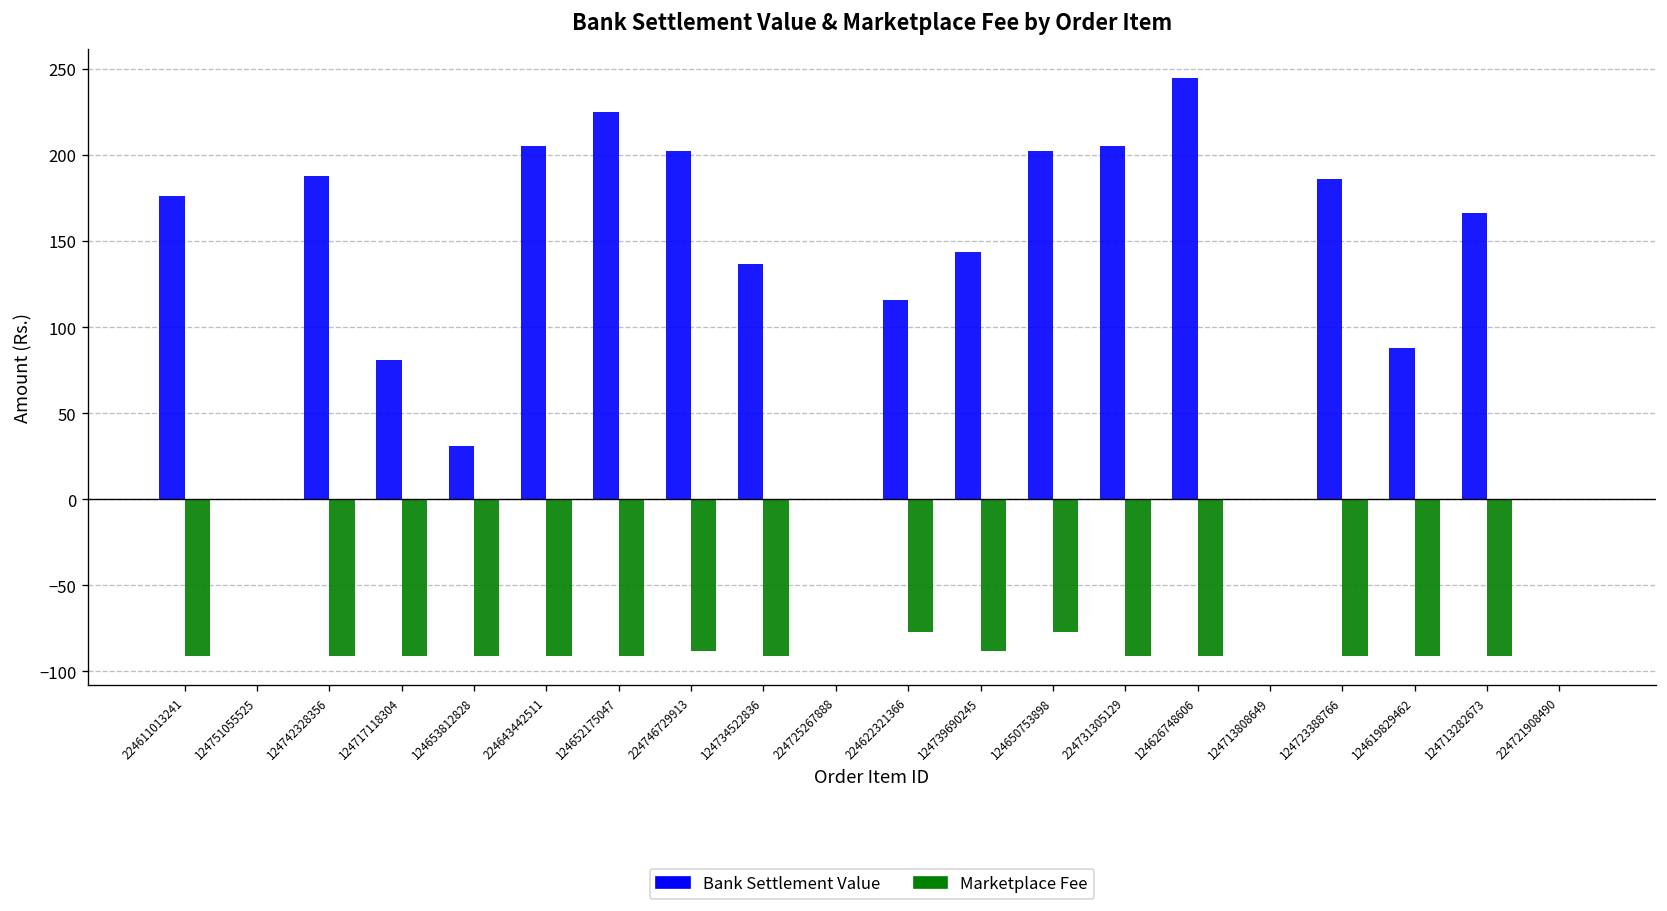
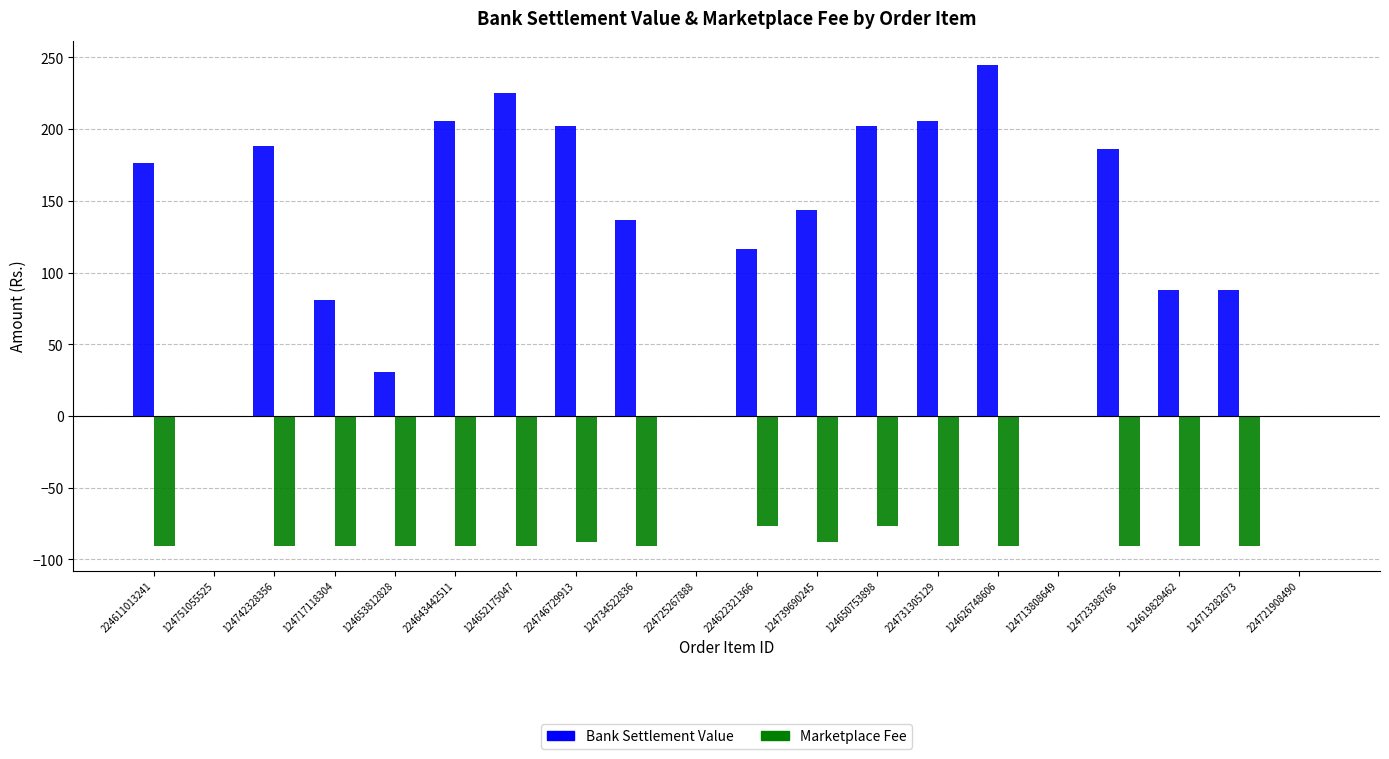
Bank Settlement Value, 124713282673: 167 -> 88
